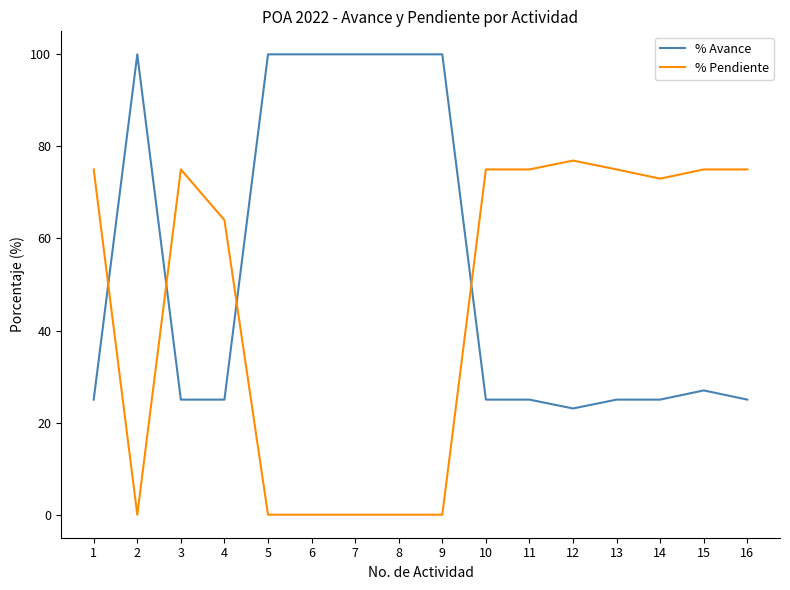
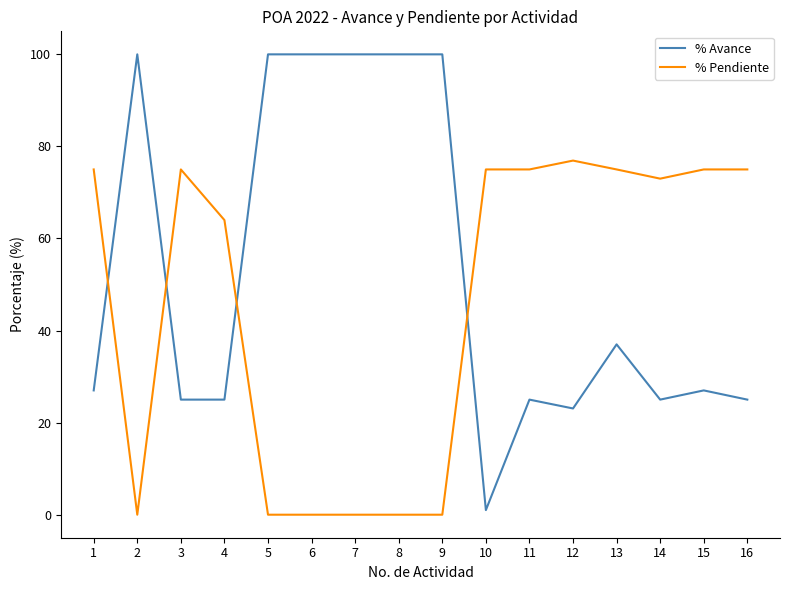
% Avance, 1: 25 -> 27
% Avance, 10: 25 -> 1
% Avance, 13: 25 -> 37
